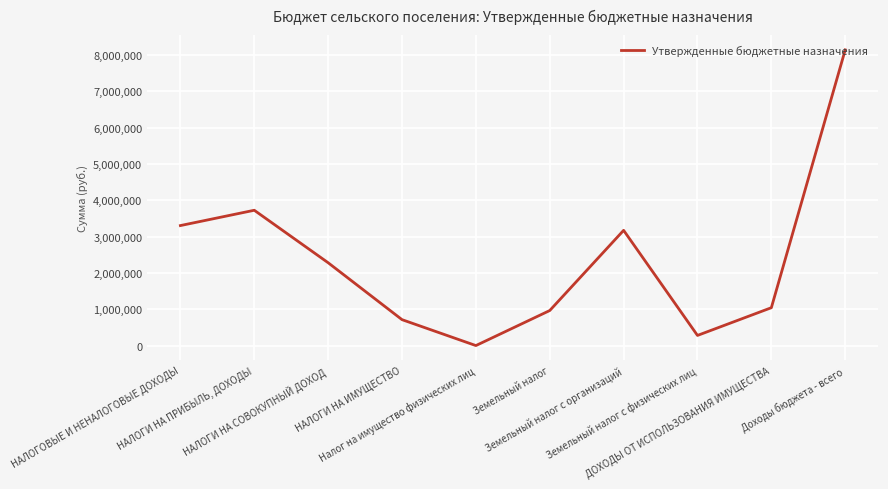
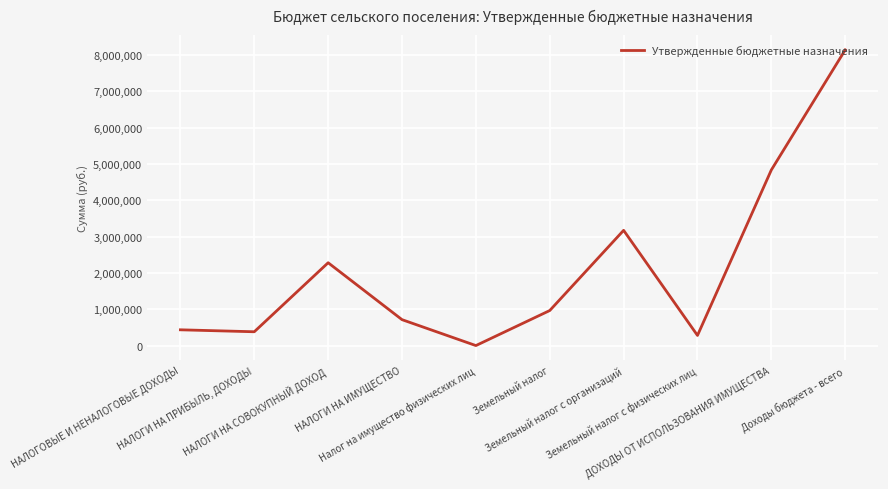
НАЛОГОВЫЕ И НЕНАЛОГОВЫЕ ДОХОДЫ: 3,300,000 -> 400,000
НАЛОГИ НА ПРИБЫЛЬ, ДОХОДЫ: 3,700,000 -> 400,000
ДОХОДЫ ОТ ИСПОЛЬЗОВАНИЯ ИМУЩЕСТВА: 1,000,000 -> 4,800,000
